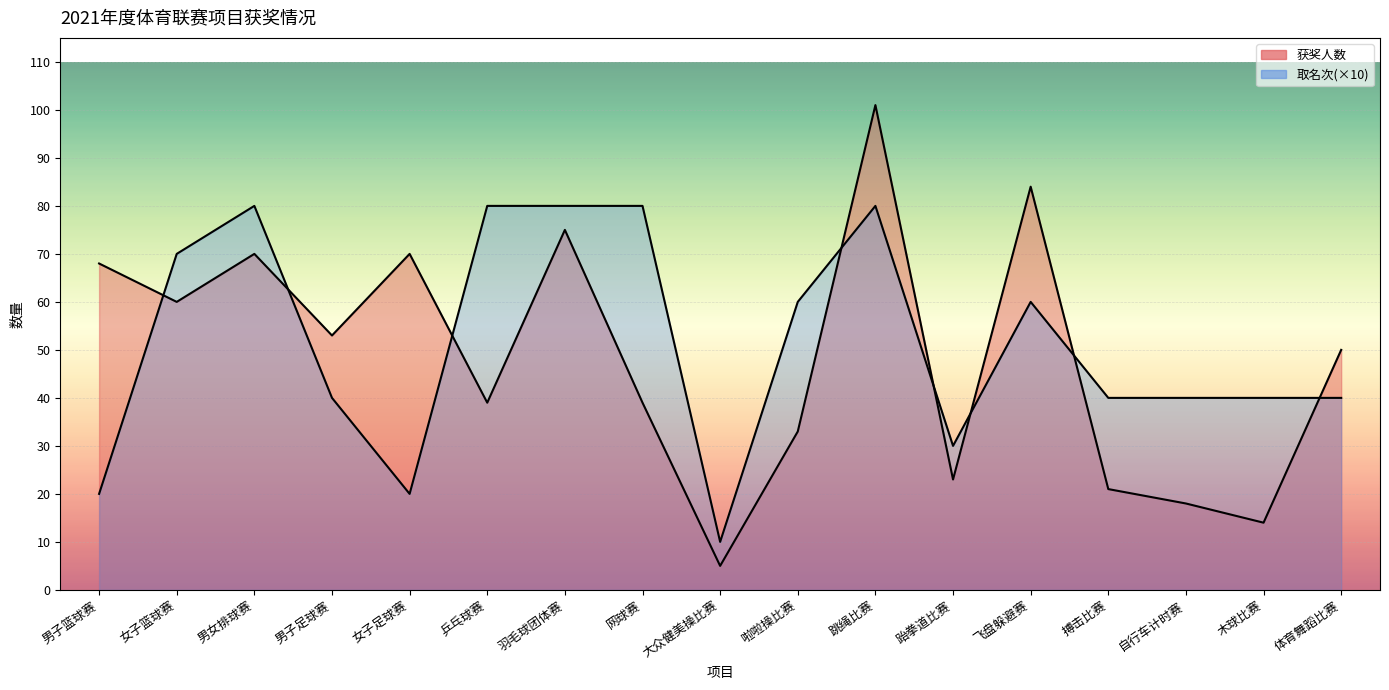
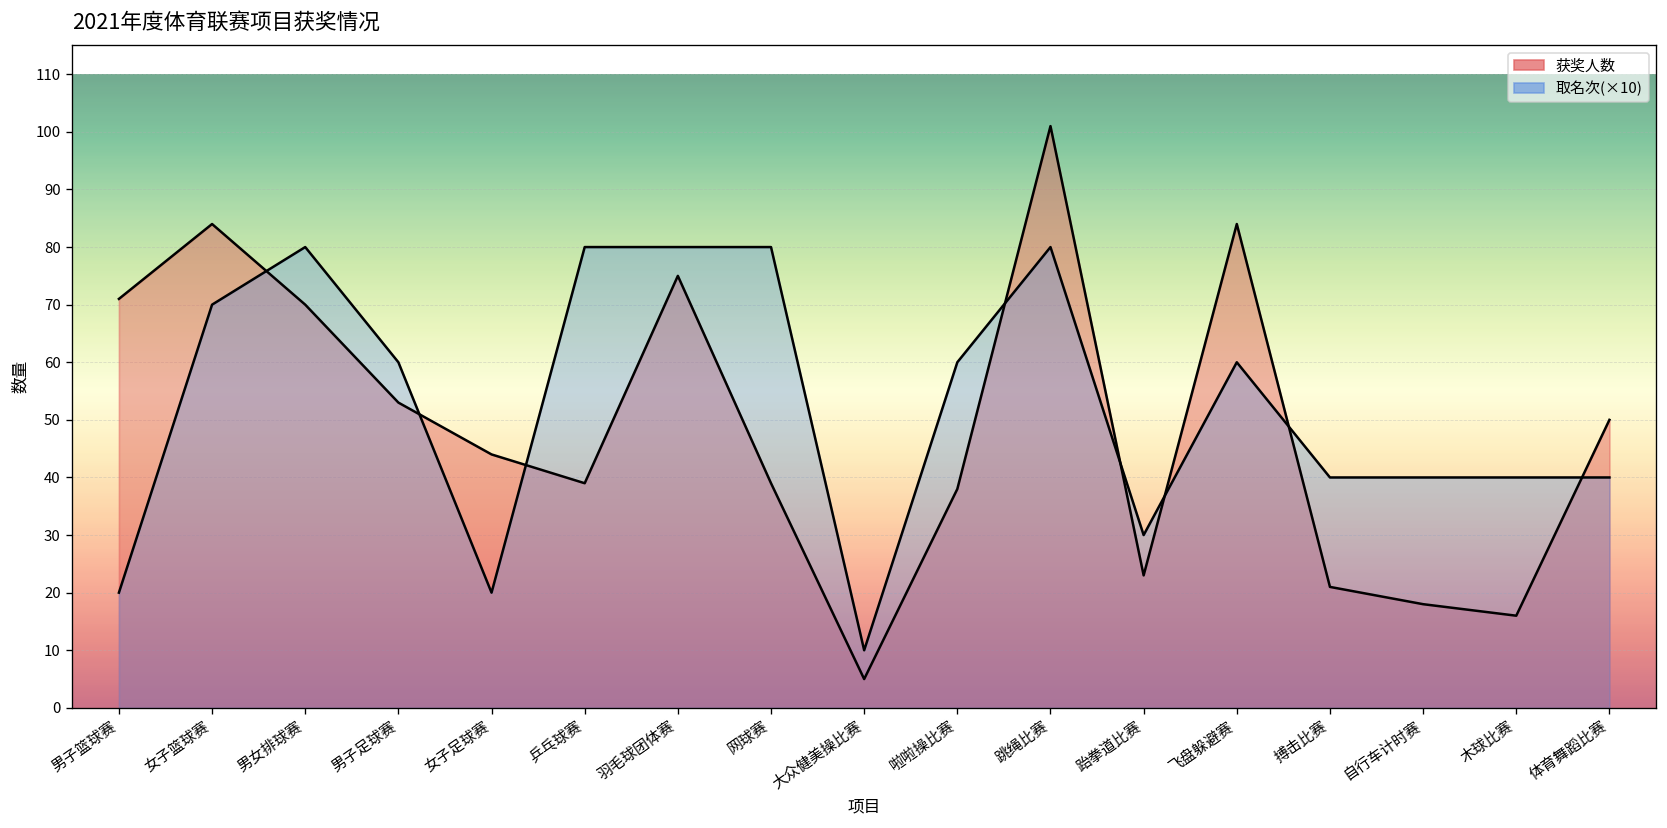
获奖人数, 男子篮球赛: 68 -> 71
获奖人数, 女子篮球赛: 60 -> 84
取名次(×10), 男子足球赛: 40 -> 60
获奖人数, 女子足球赛: 70 -> 44
获奖人数, 啦啦操比赛: 33 -> 38
获奖人数, 木球比赛: 14 -> 16
